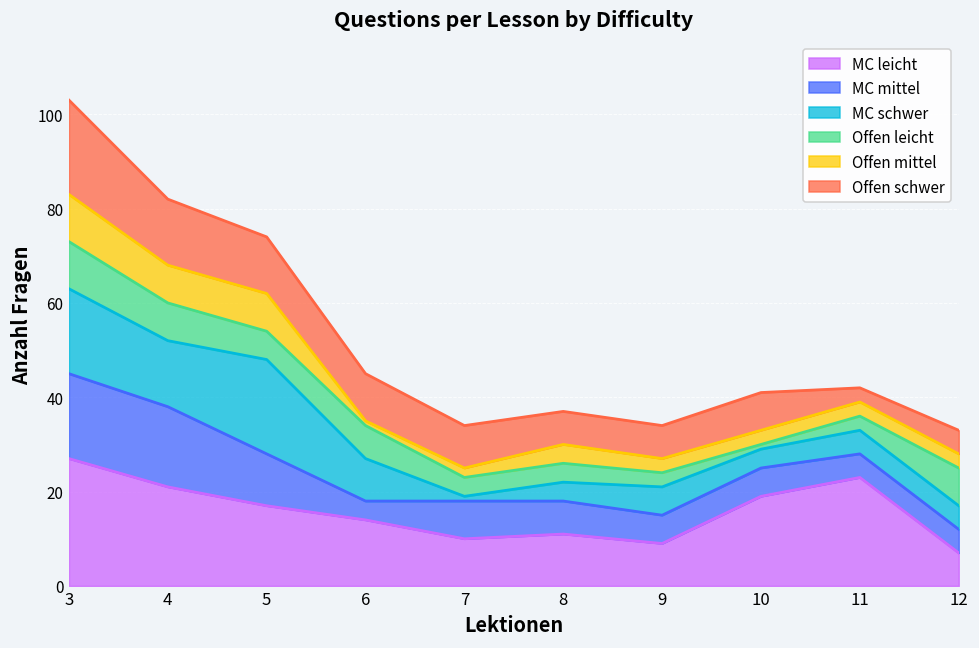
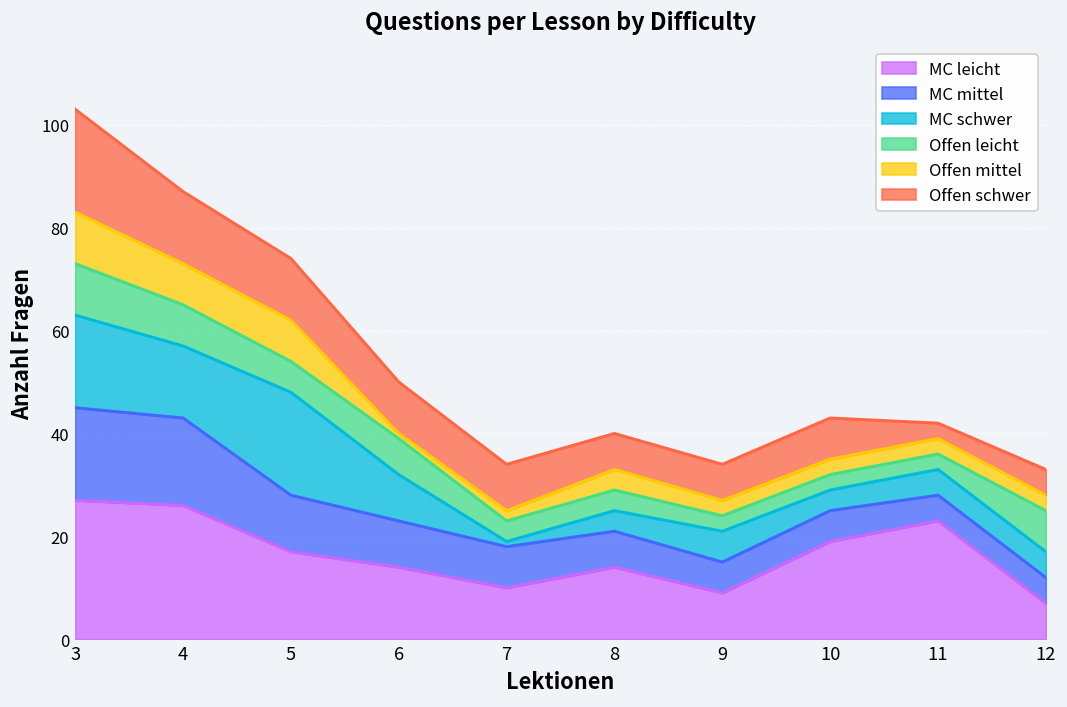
MC leicht, 4: 21 -> 26
MC mittel, 6: 4 -> 9
MC leicht, 8: 11 -> 14
Offen leicht, 10: 1 -> 3
